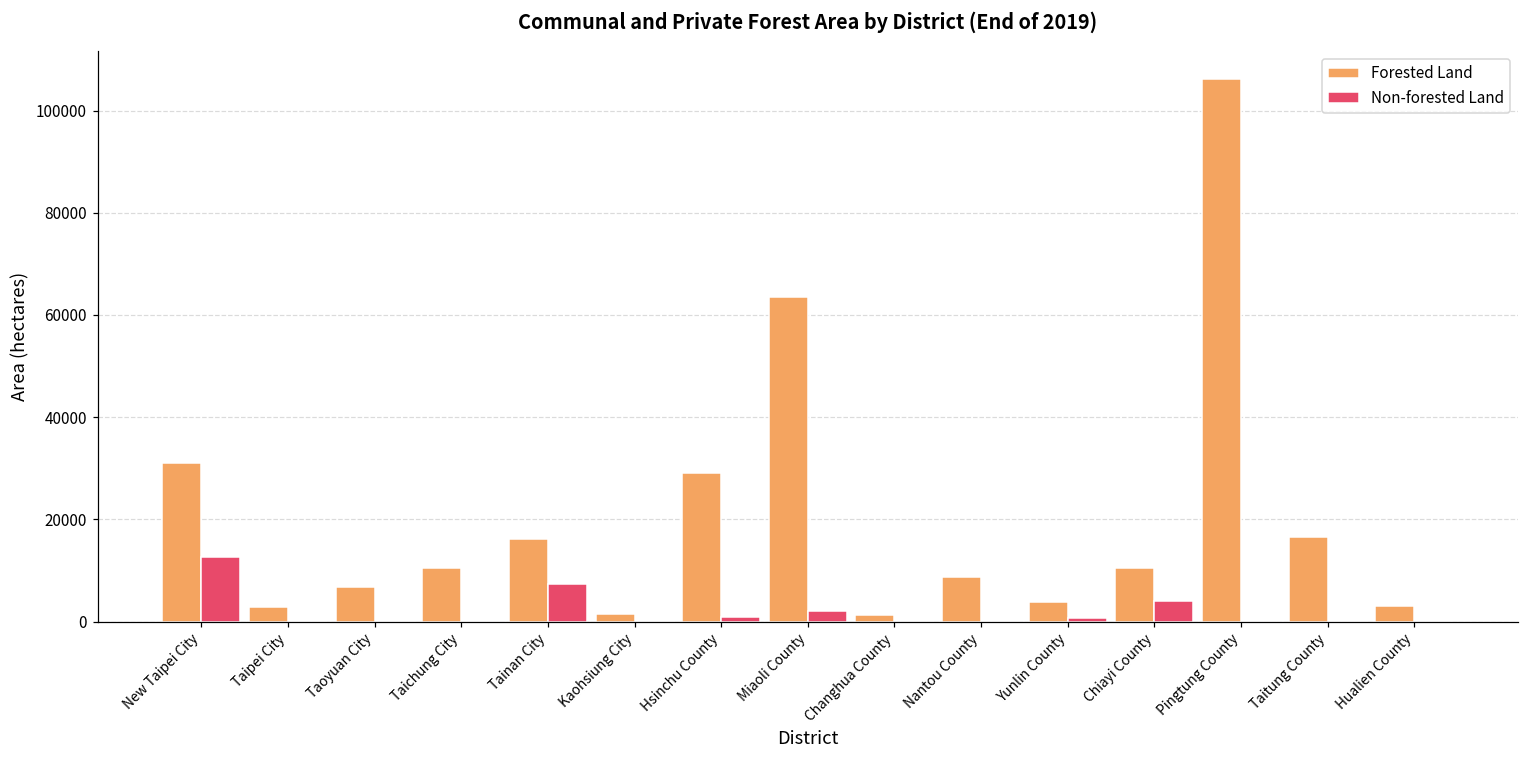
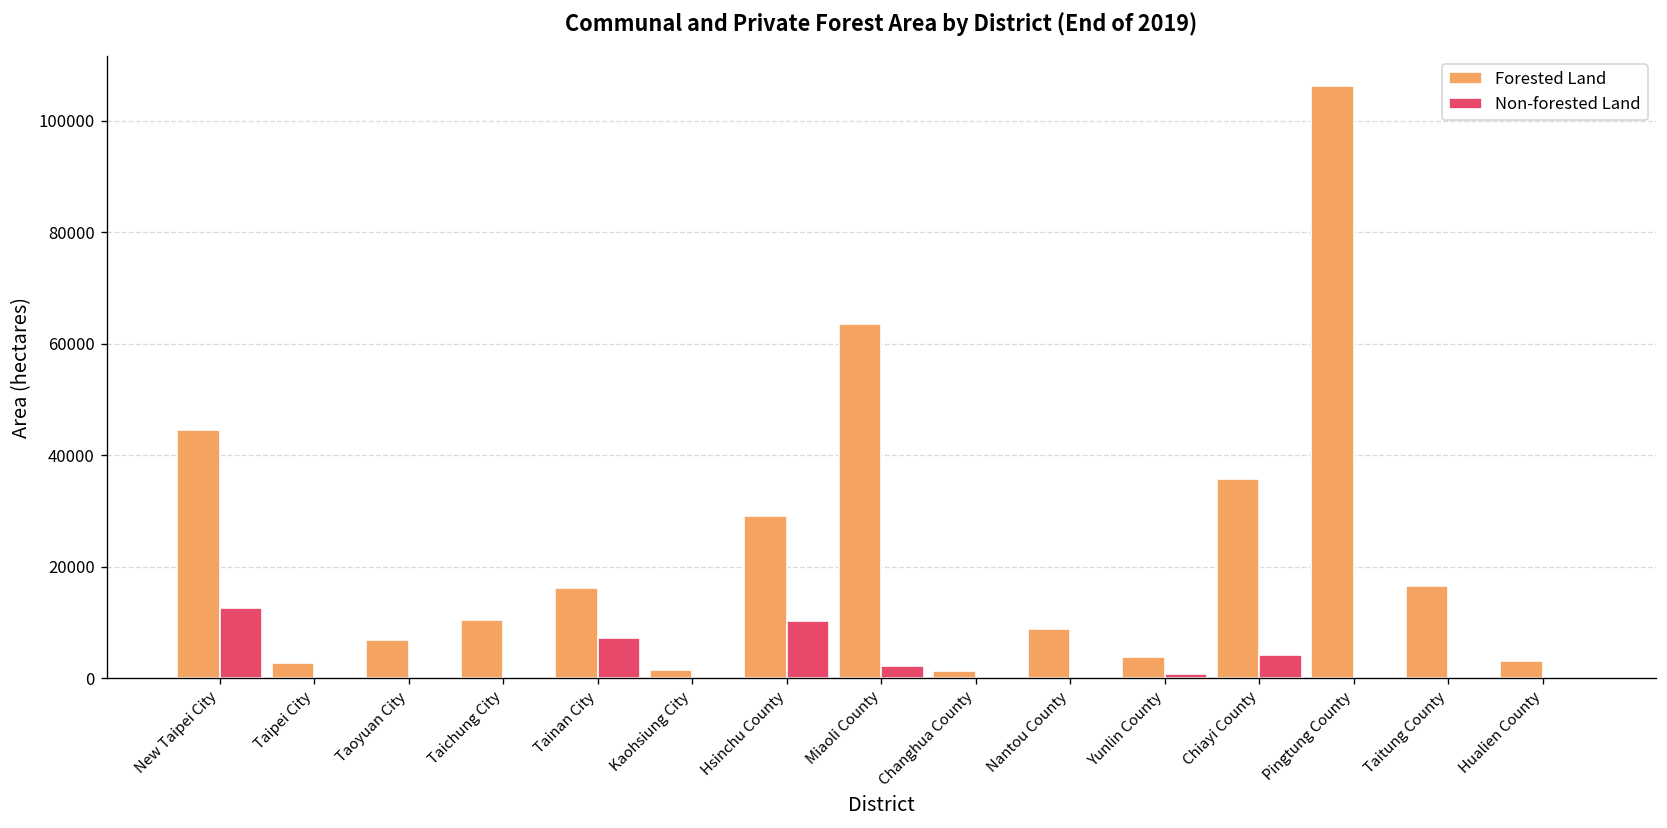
Forested Land, New Taipei City: 31000 -> 44000
Non-forested Land, Hsinchu County: 1000 -> 10000
Forested Land, Chiayi County: 10000 -> 36000
